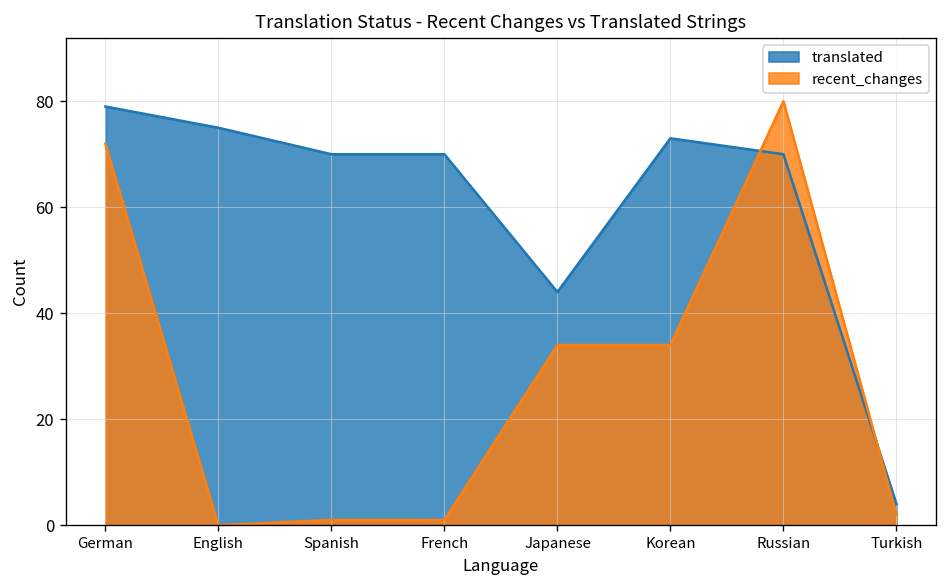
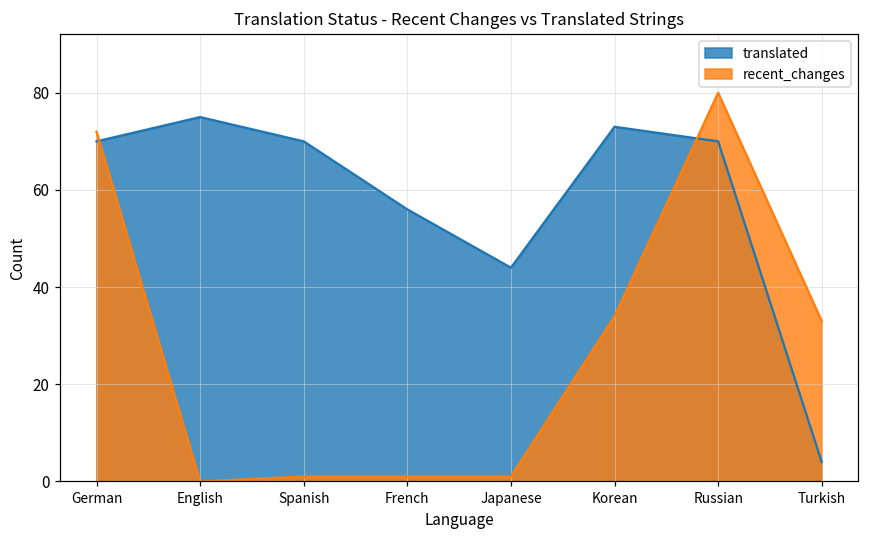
translated, German: 79 -> 70
translated, French: 70 -> 56
recent_changes, Japanese: 34 -> 1
recent_changes, Turkish: 2 -> 33
